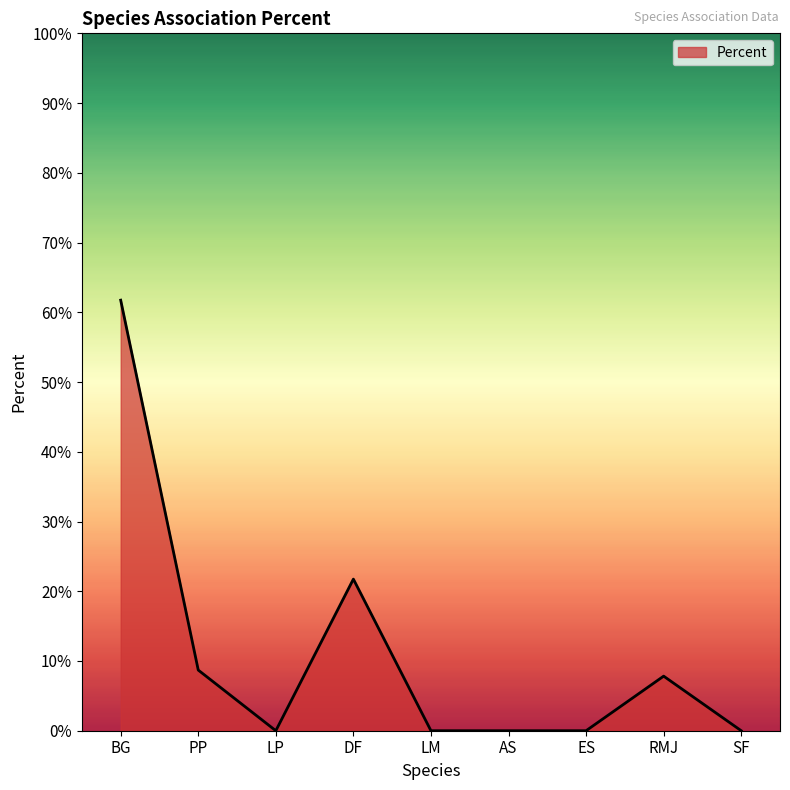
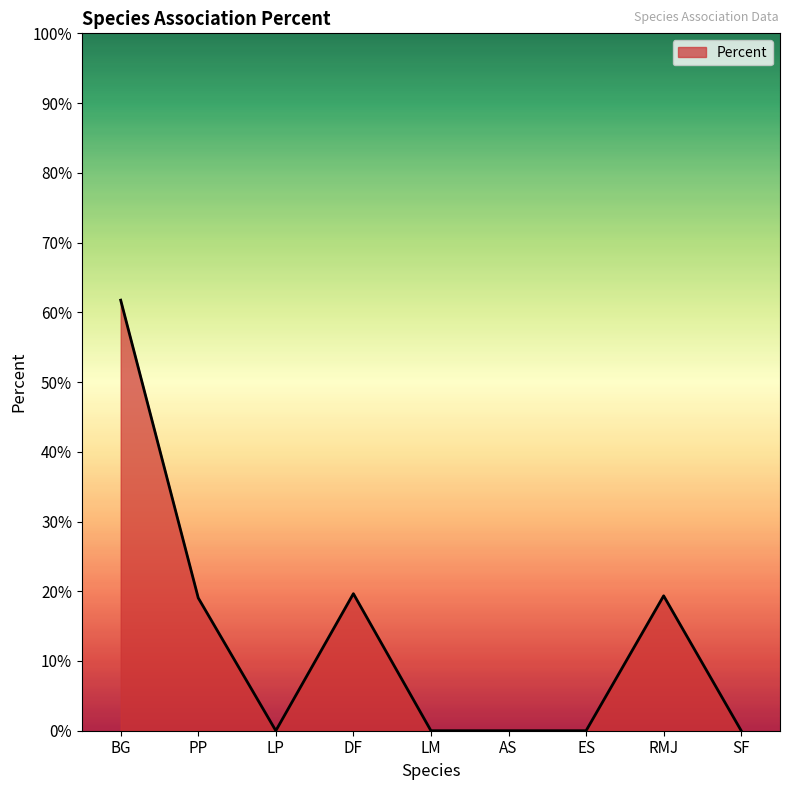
PP: 9% -> 19%
DF: 22% -> 20%
RMJ: 8% -> 19%
